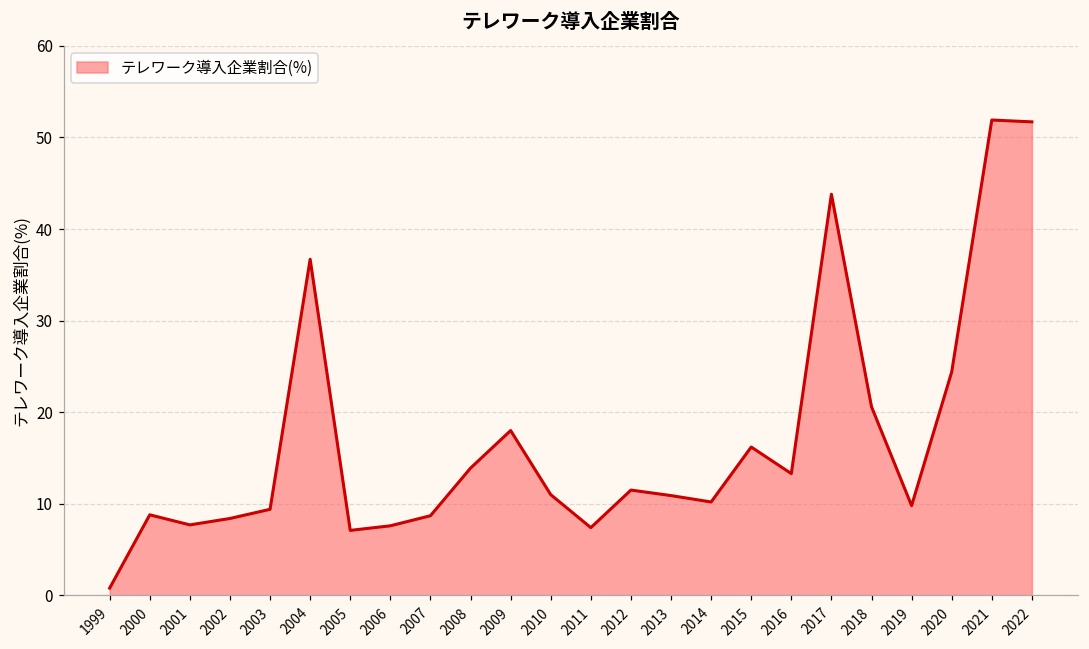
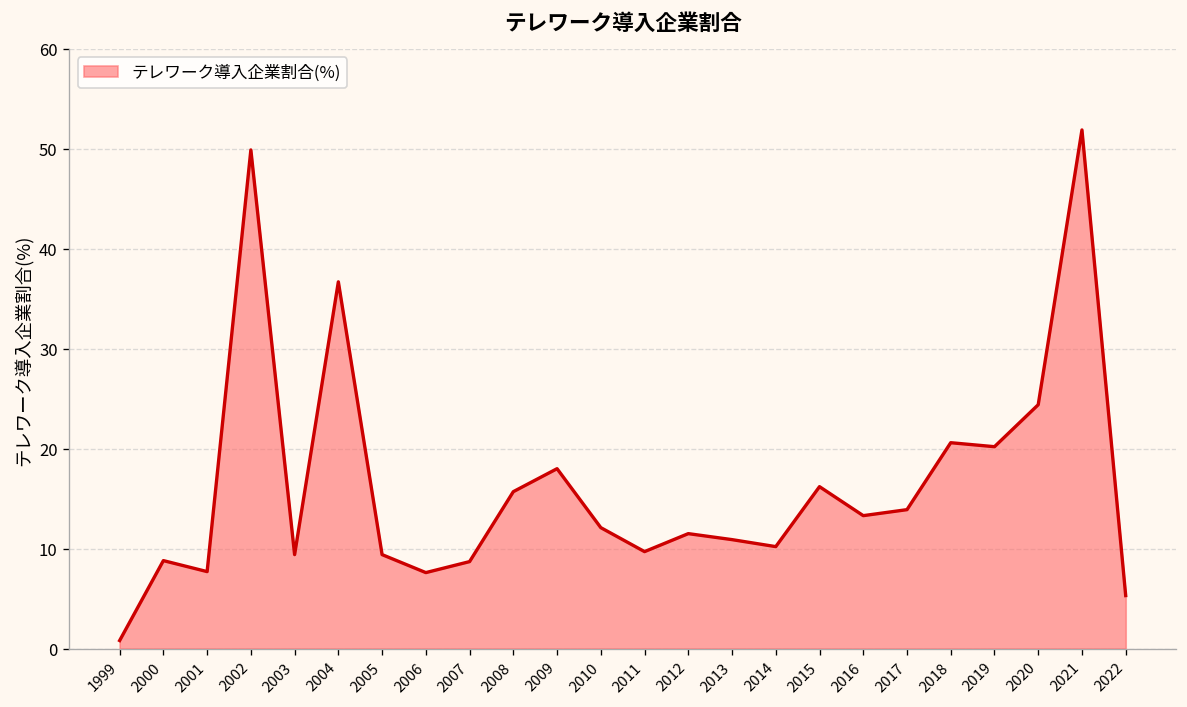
2002: 8 -> 50
2005: 7 -> 9
2008: 14 -> 16
2010: 11 -> 12
2011: 7 -> 10
2017: 44 -> 14
2019: 10 -> 20
2022: 52 -> 5
